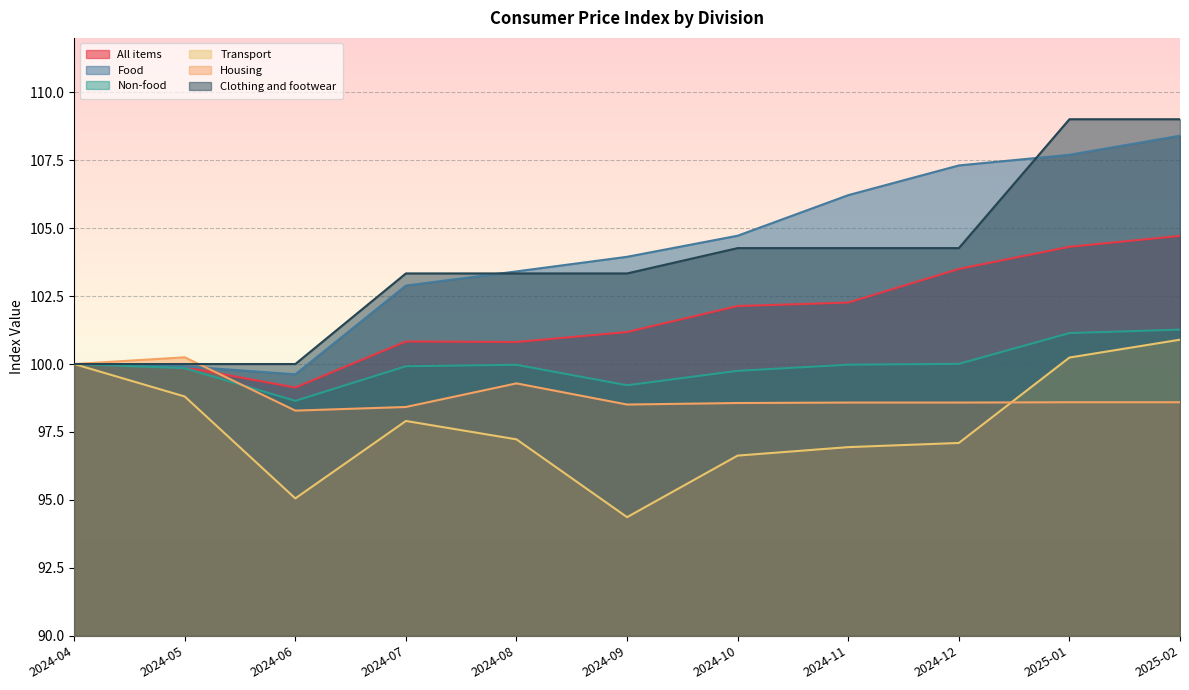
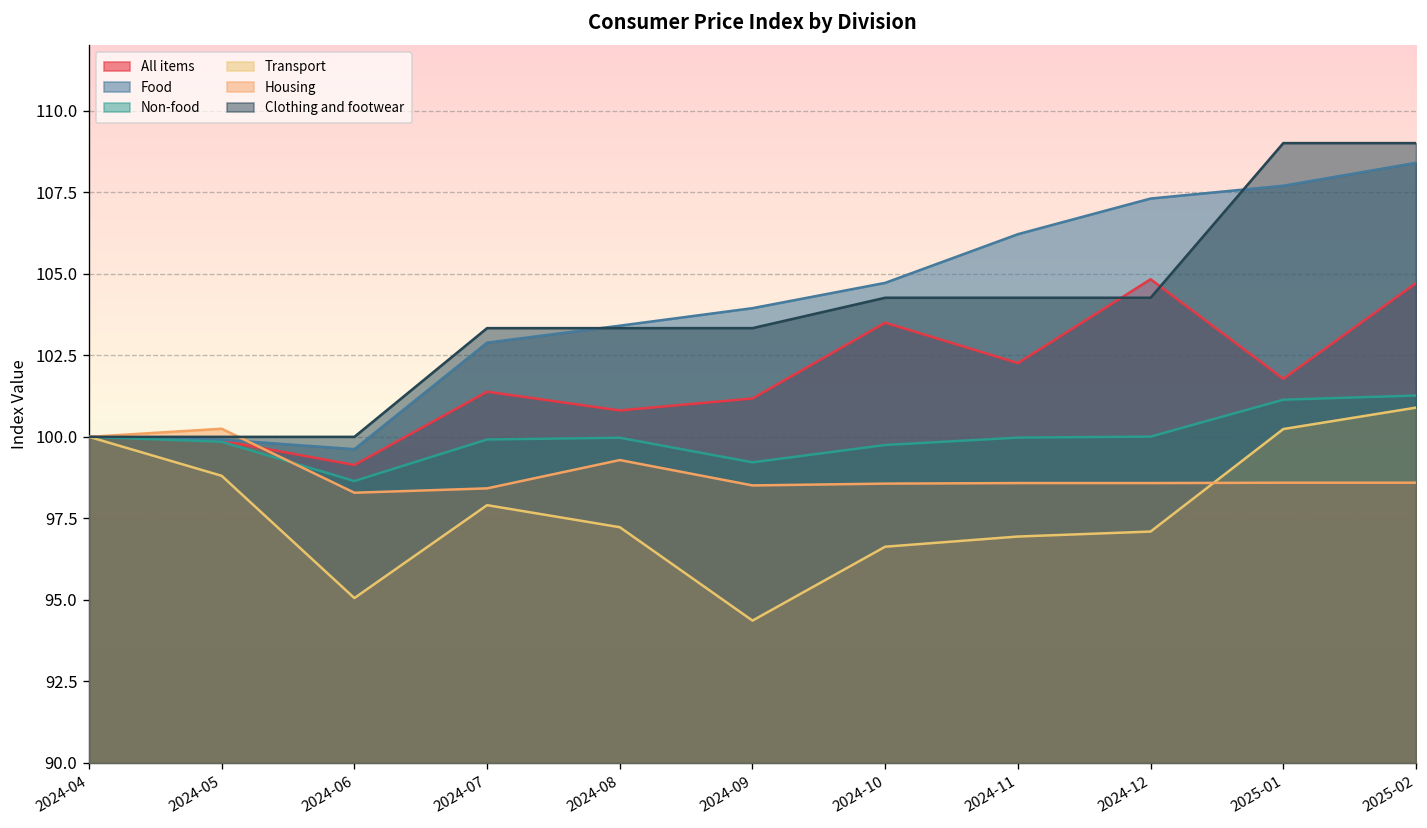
All items, 2024-07: 100.8 -> 101.4
All items, 2024-10: 102.1 -> 103.5
All items, 2024-12: 103.5 -> 104.8
All items, 2025-01: 104.3 -> 101.8
